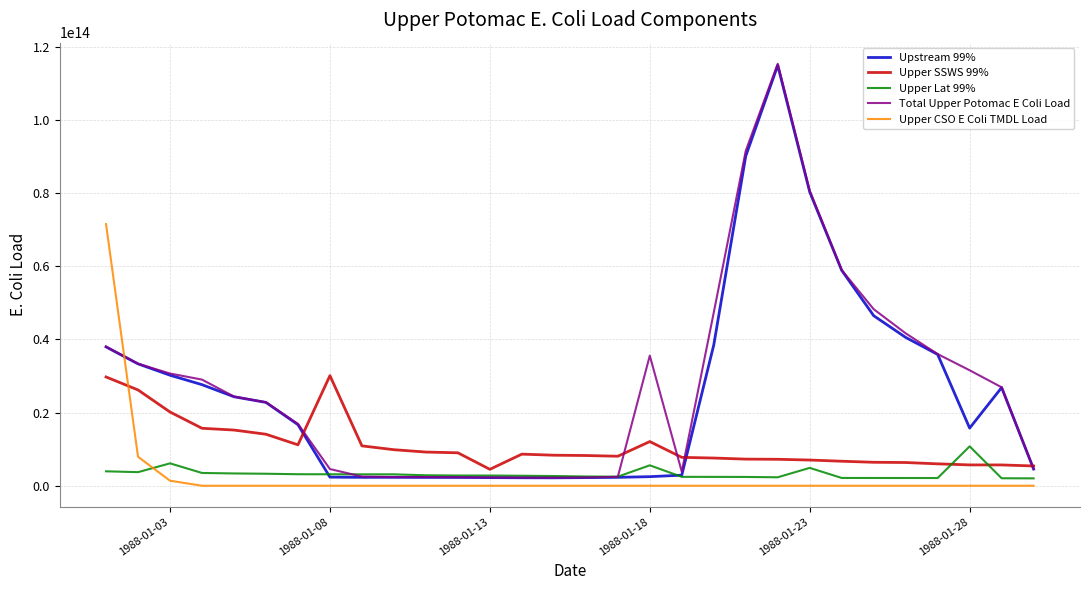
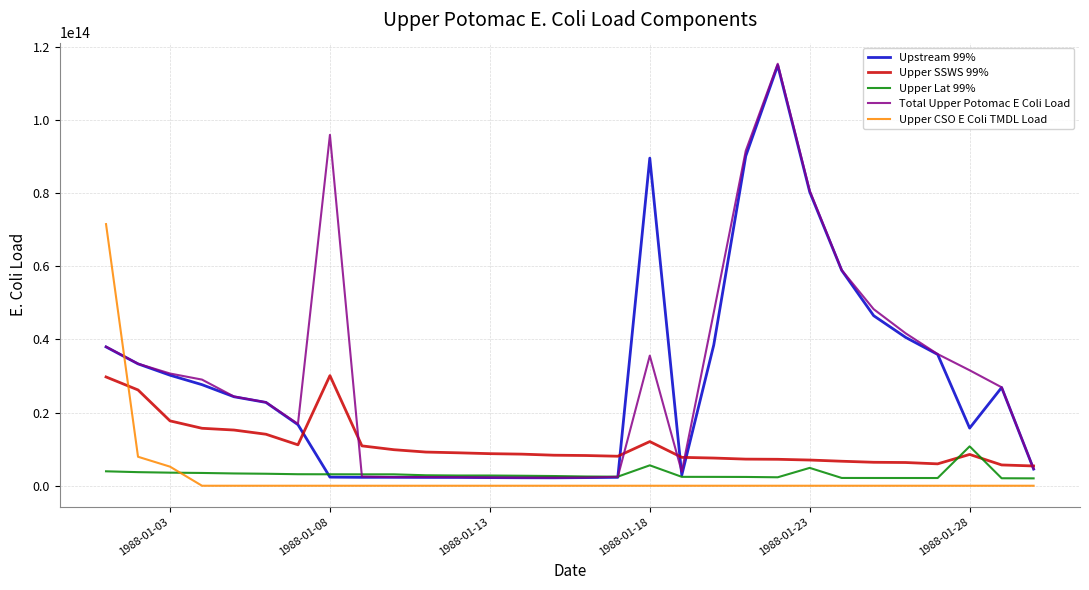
Upper SSWS 99%, 1988-01-03: 20000000000000 -> 18000000000000
Upper Lat 99%, 1988-01-03: 6000000000000 -> 4000000000000
Upper CSO E Coli TMDL Load, 1988-01-03: 1000000000000 -> 5000000000000
Total Upper Potomac E Coli Load, 1988-01-08: 5000000000000 -> 96000000000000
Upper SSWS 99%, 1988-01-13: 4000000000000 -> 9000000000000
Upstream 99%, 1988-01-18: 2000000000000 -> 90000000000000
Upper SSWS 99%, 1988-01-28: 6000000000000 -> 9000000000000
